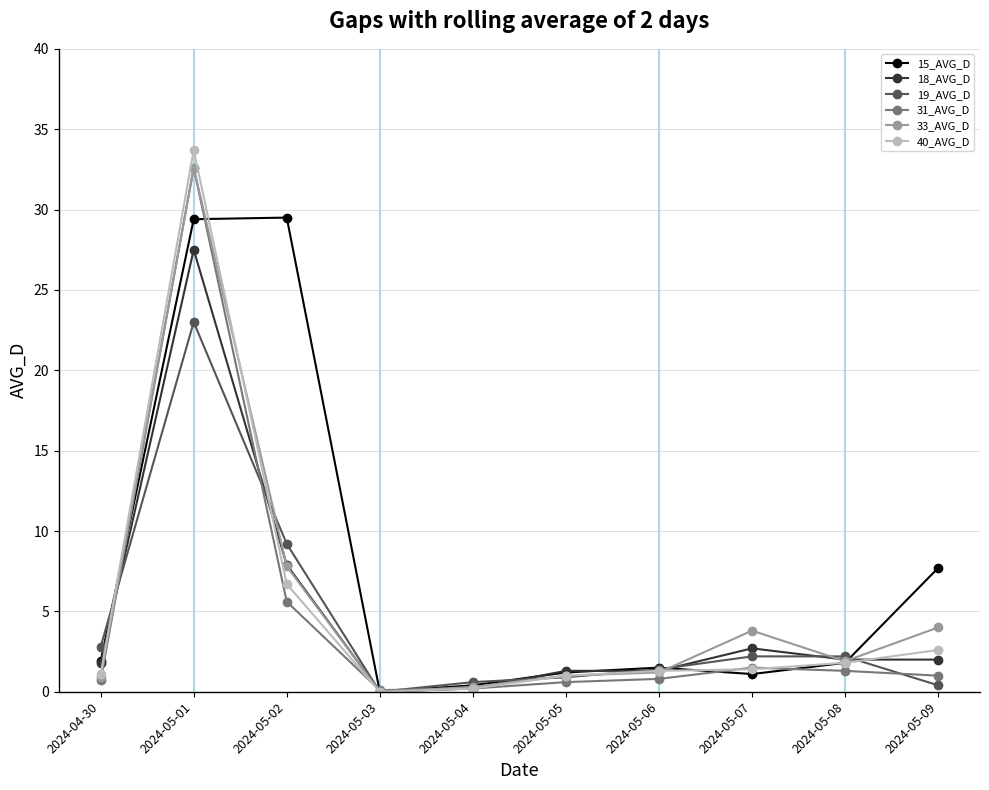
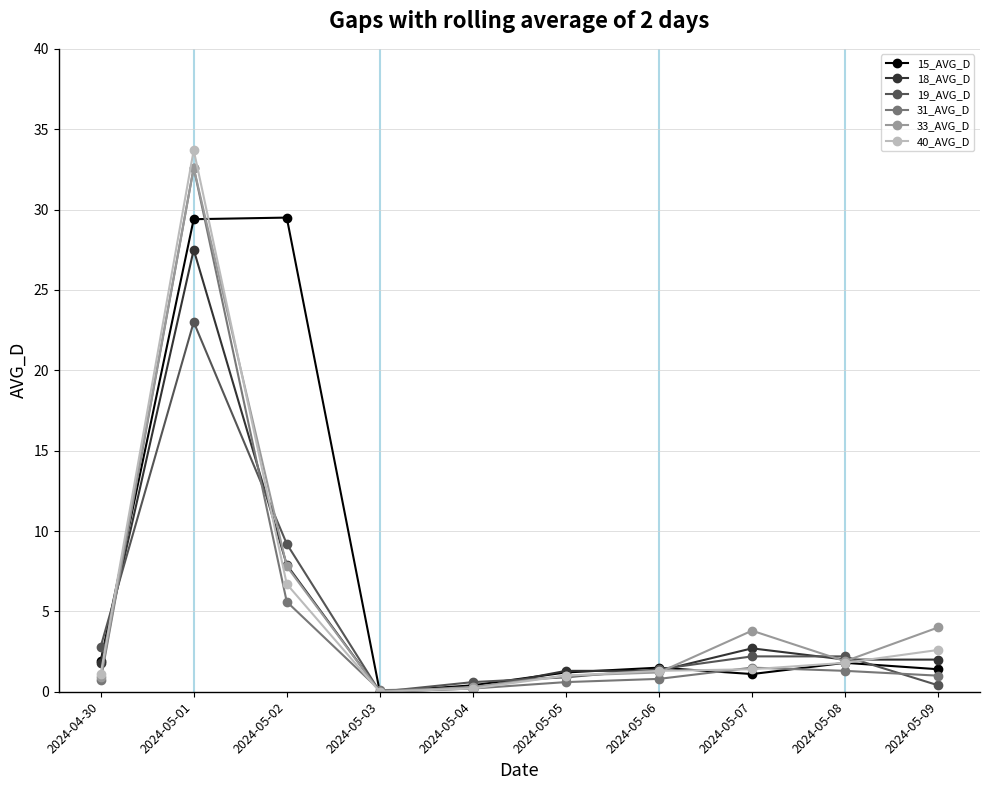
15_AVG_D, 2024-05-09: 7.7 -> 1.4
